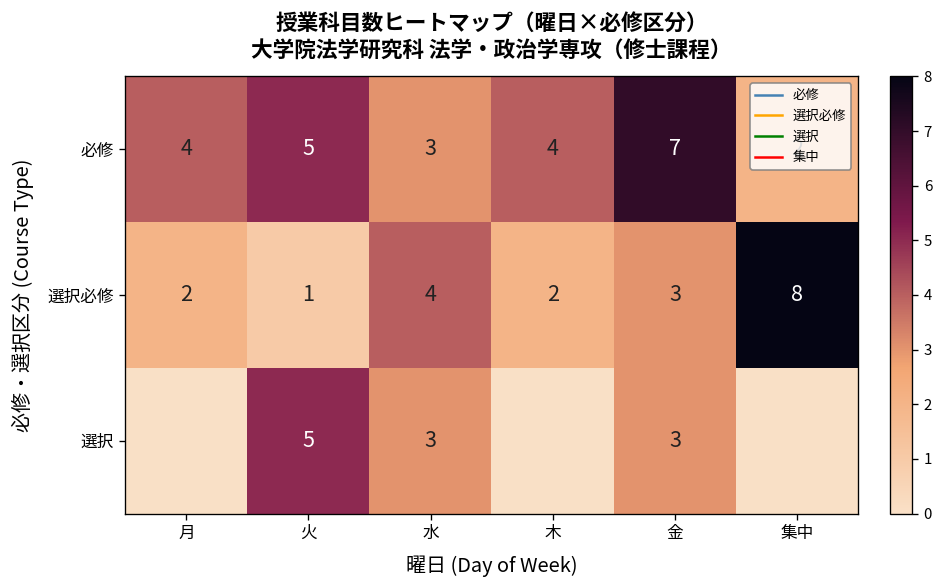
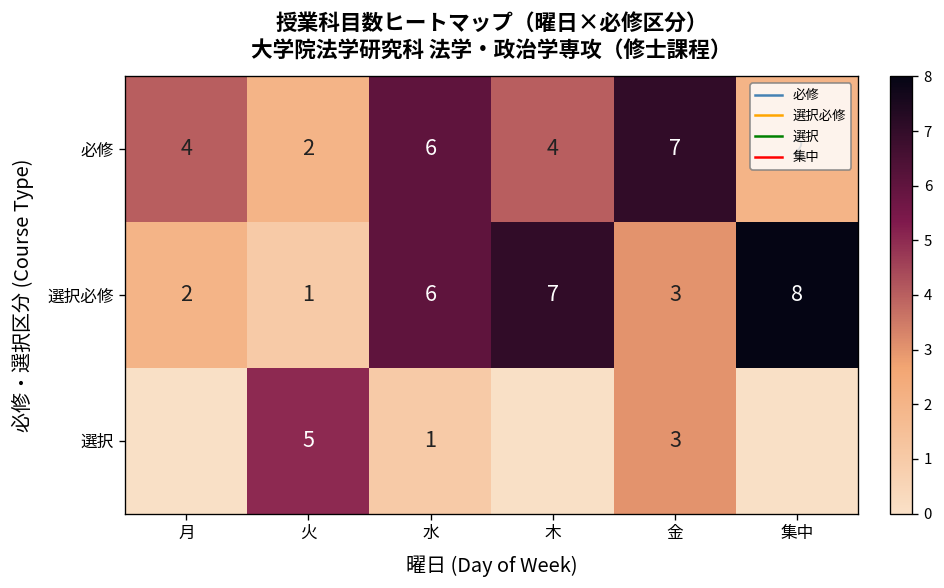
必修, 火: 5 -> 2
必修, 水: 3 -> 6
選択必修, 水: 4 -> 6
選択必修, 木: 2 -> 7
選択, 水: 3 -> 1
